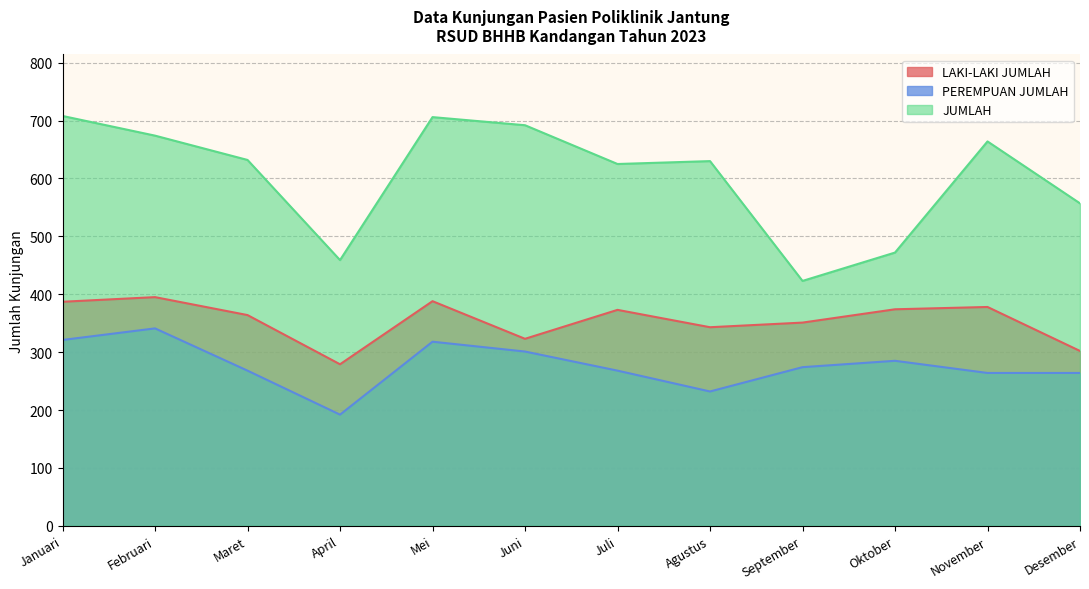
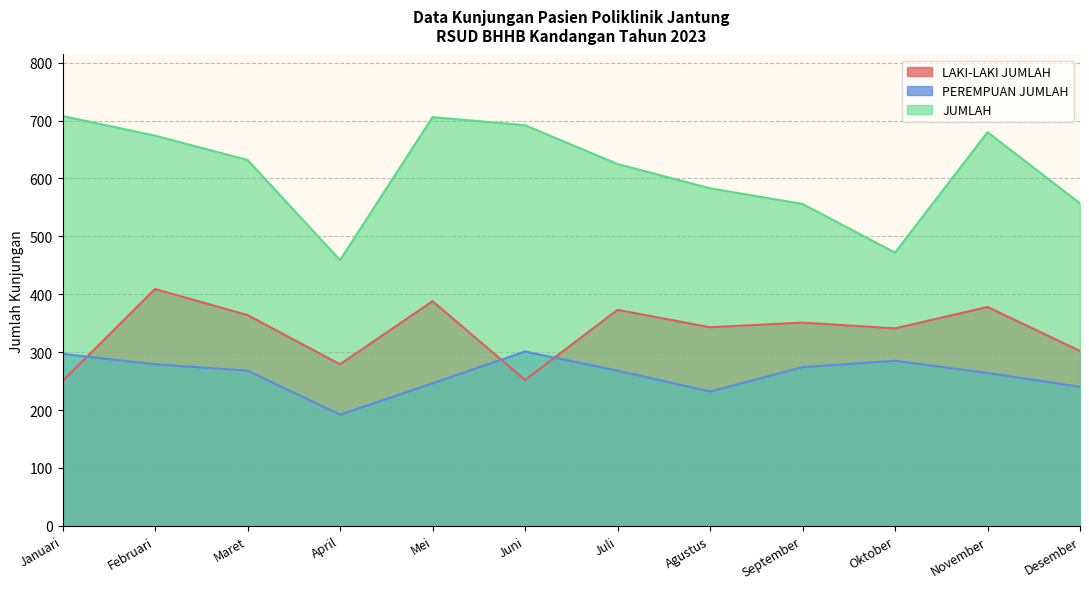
LAKI-LAKI JUMLAH, Januari: 390 -> 250
PEREMPUAN JUMLAH, Januari: 320 -> 300
LAKI-LAKI JUMLAH, Februari: 400 -> 410
PEREMPUAN JUMLAH, Februari: 340 -> 280
PEREMPUAN JUMLAH, Mei: 320 -> 250
LAKI-LAKI JUMLAH, Juni: 320 -> 250
JUMLAH, Agustus: 630 -> 580
JUMLAH, September: 420 -> 560
LAKI-LAKI JUMLAH, Oktober: 370 -> 340
JUMLAH, November: 660 -> 680
PEREMPUAN JUMLAH, Desember: 260 -> 240
